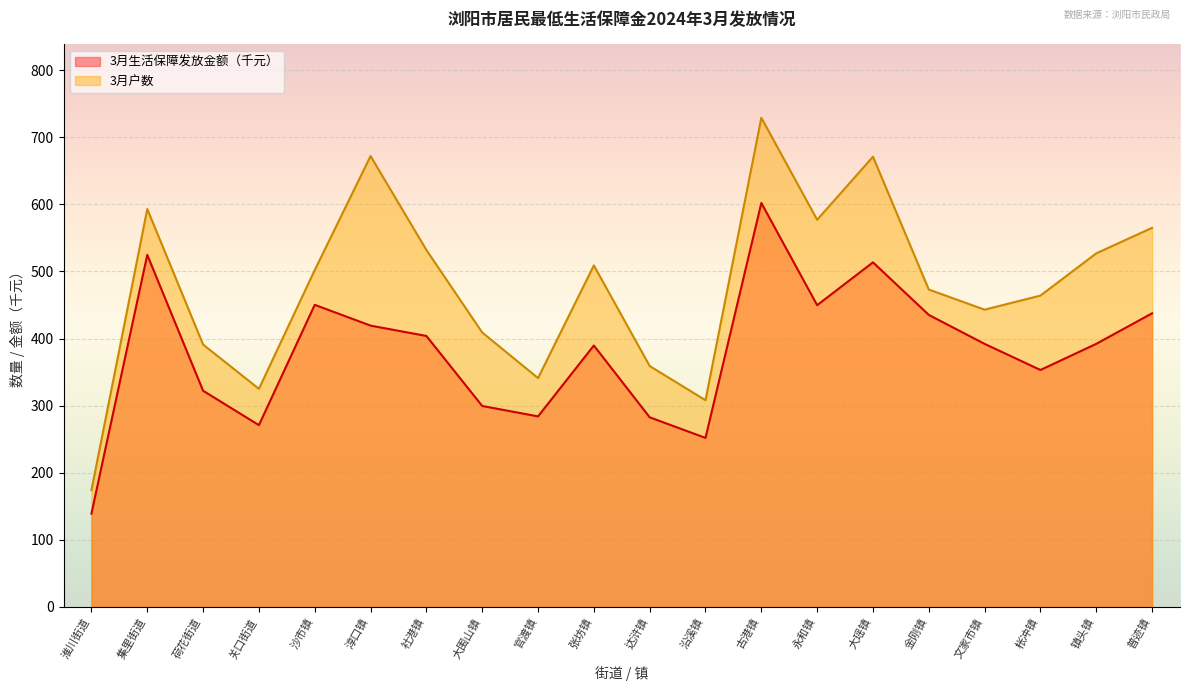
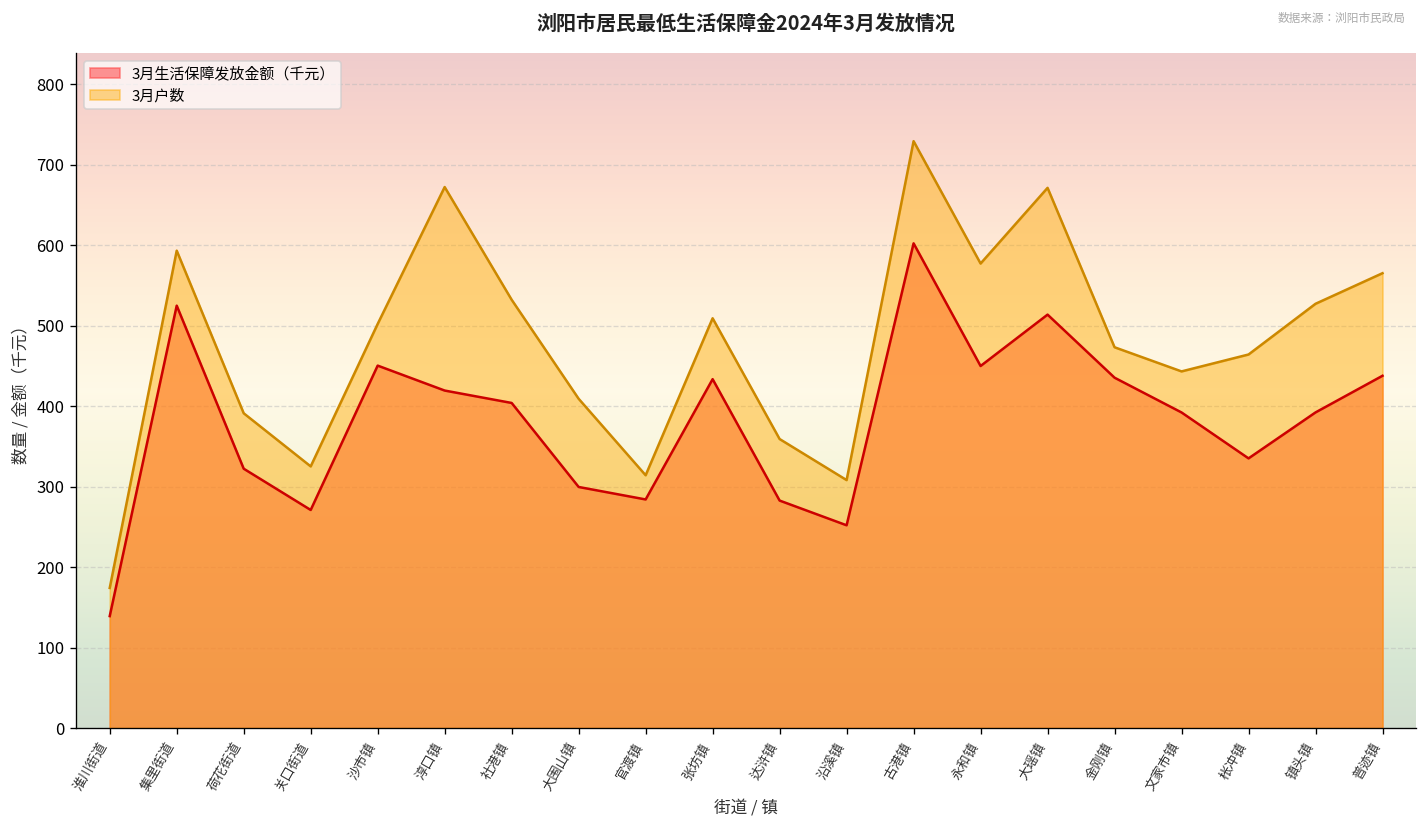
3月户数, 官渡镇: 340 -> 310
3月生活保障发放金额（千元）, 张坊镇: 390 -> 430
3月生活保障发放金额（千元）, 枨冲镇: 350 -> 330
